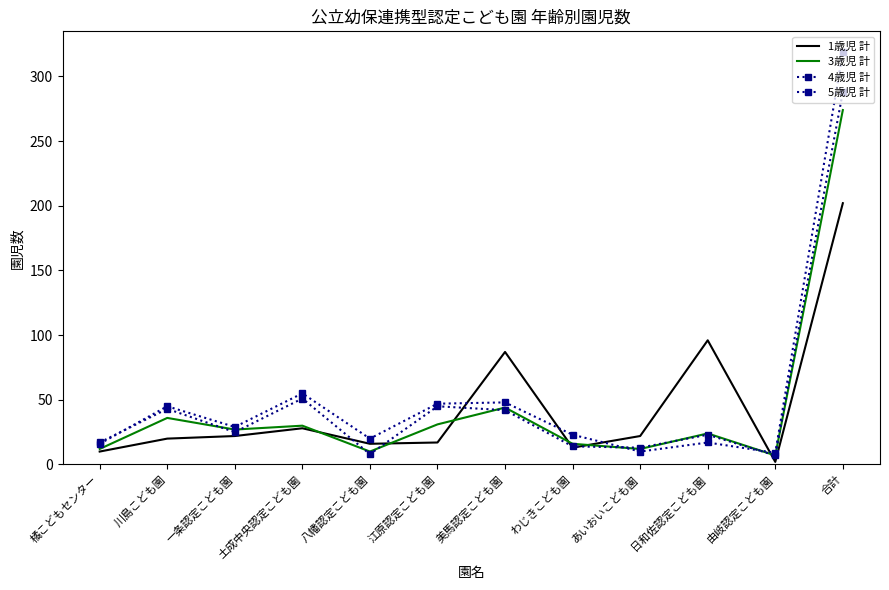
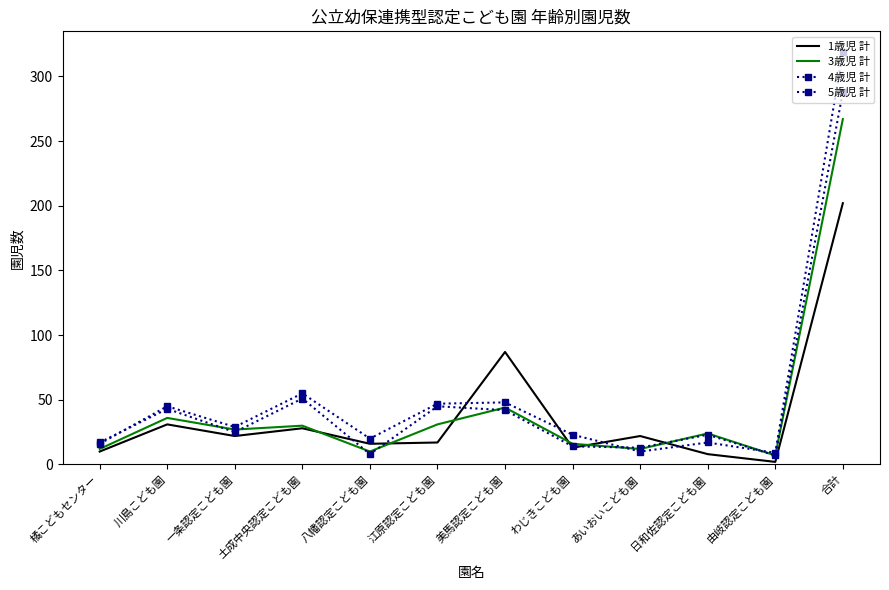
1歳児 計, 川島こども園: 20 -> 31
1歳児 計, 日和佐認定こども園: 96 -> 8
3歳児 計, 合計: 274 -> 267
